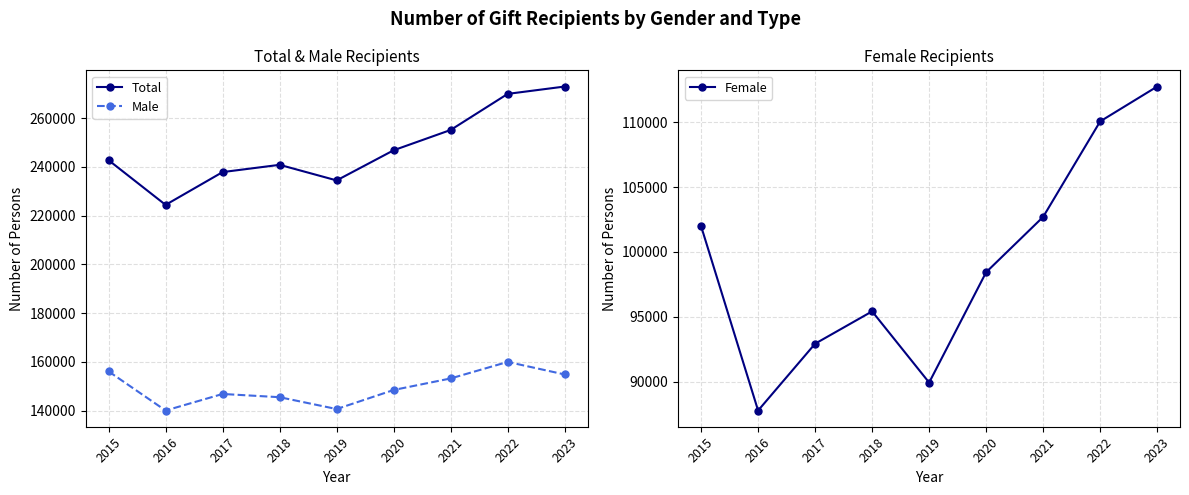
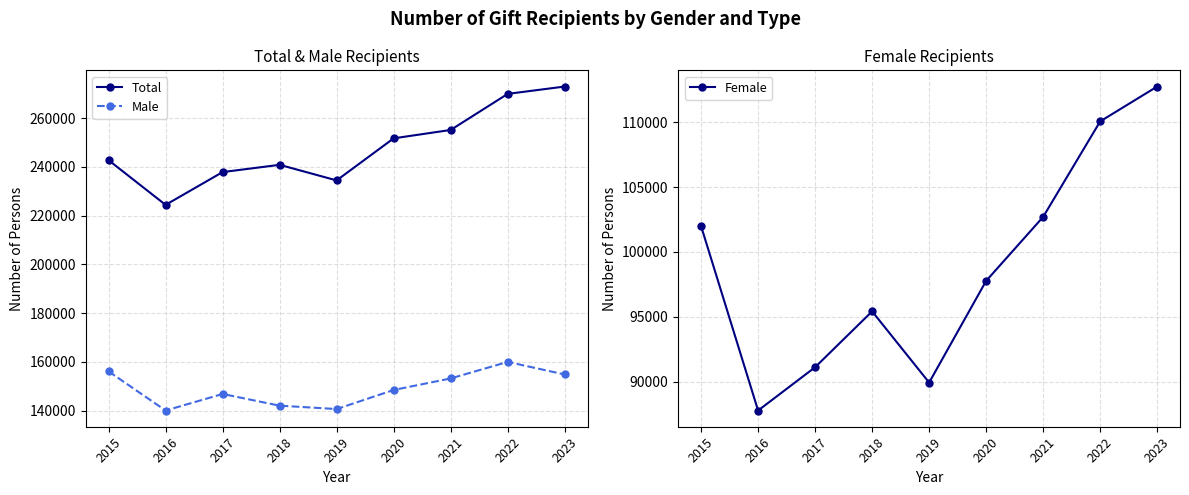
Total & Male Recipients, Male, 2018: 145000 -> 142000
Total & Male Recipients, Total, 2020: 247000 -> 252000
Female Recipients, 2017: 92900 -> 91100
Female Recipients, 2020: 98400 -> 97800
